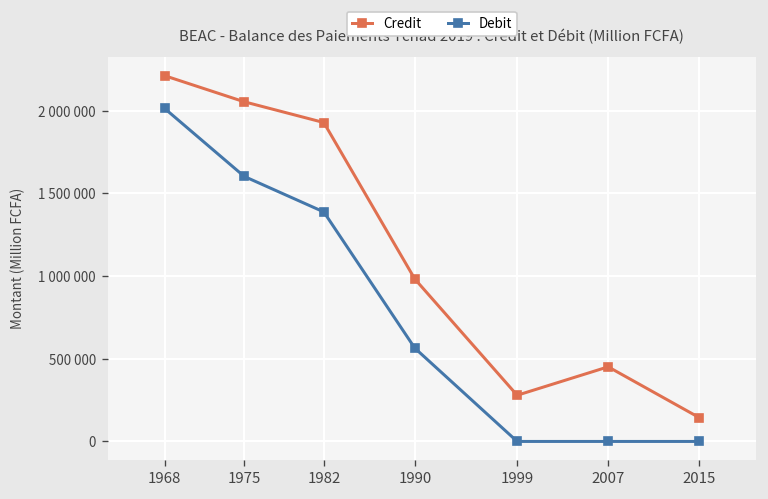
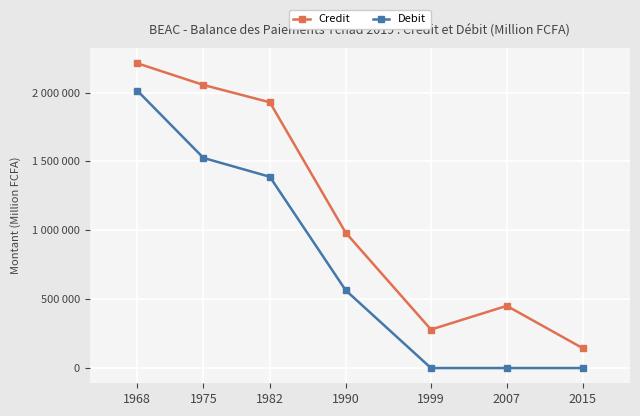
Debit, 1975: 1600000 -> 1530000
